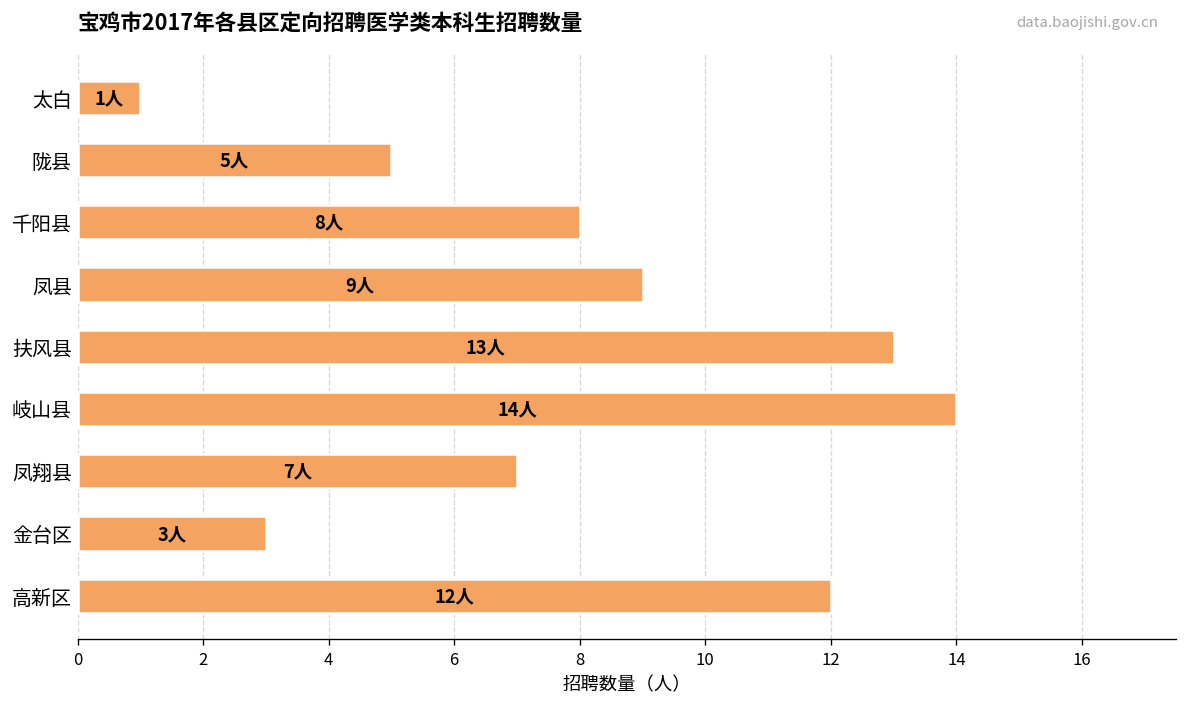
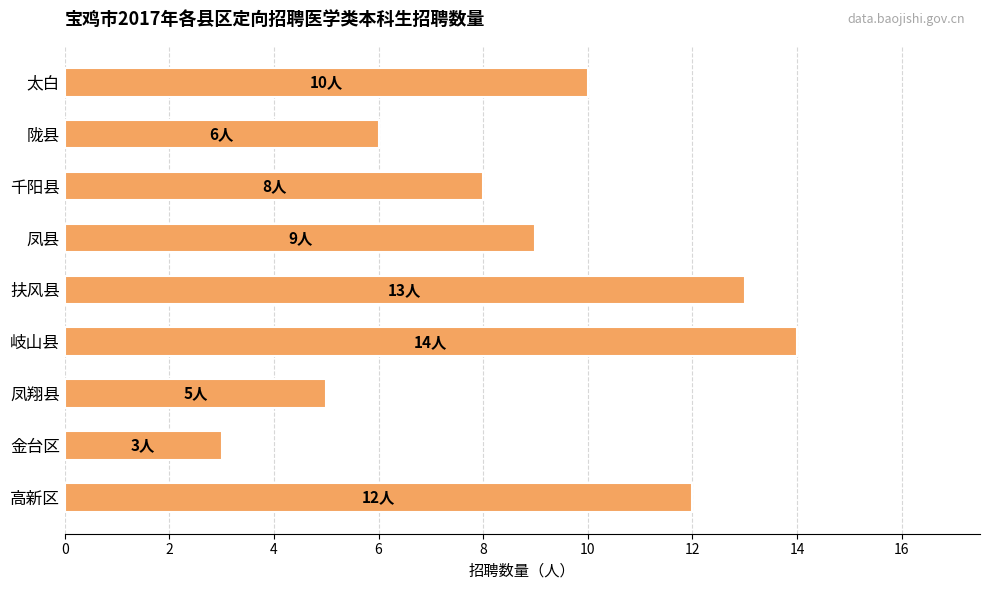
太白: 1人 -> 10人
陇县: 5人 -> 6人
凤翔县: 7人 -> 5人
